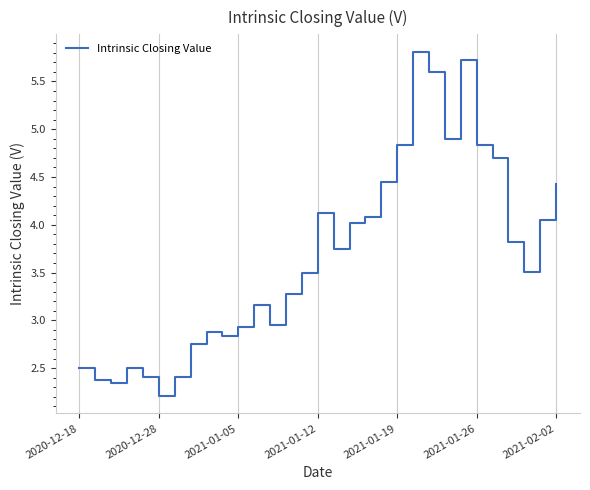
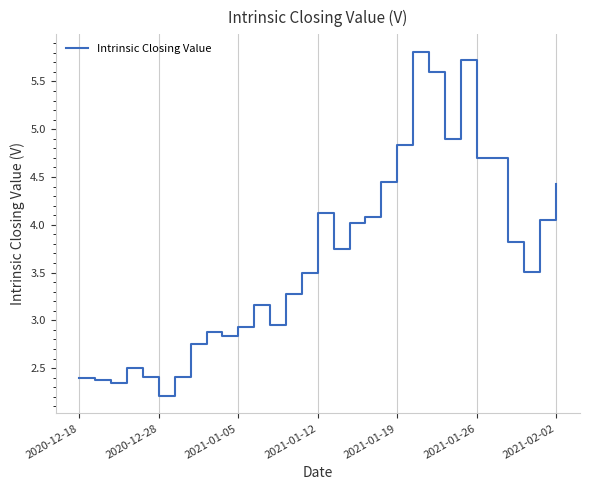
2020-12-18: 2.5 -> 2.4
2021-01-26: 4.8 -> 4.7
